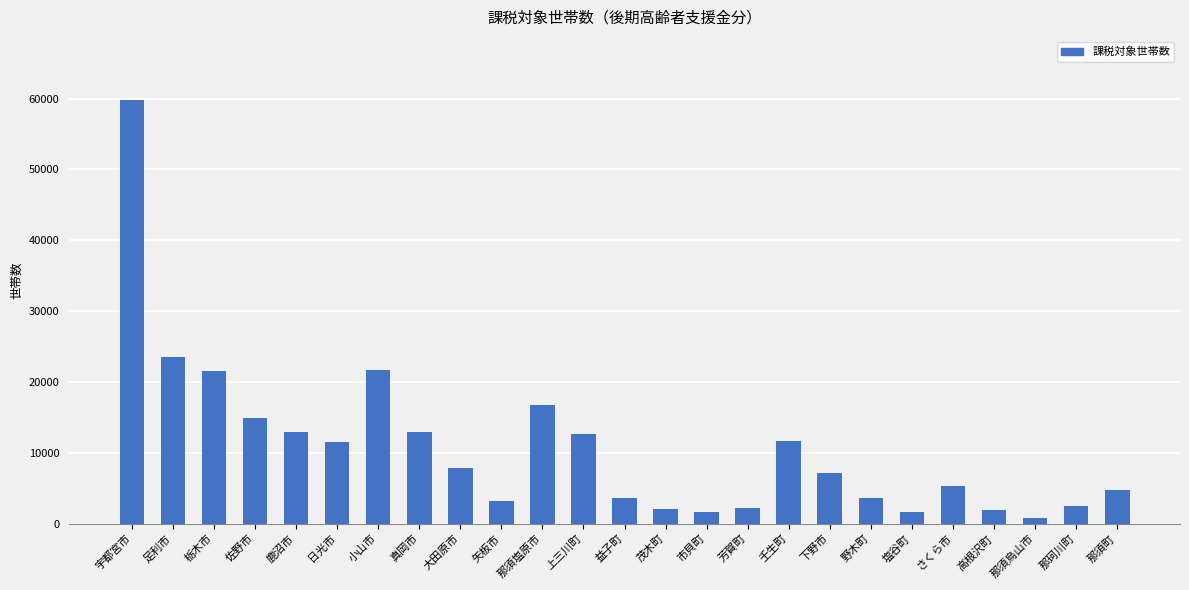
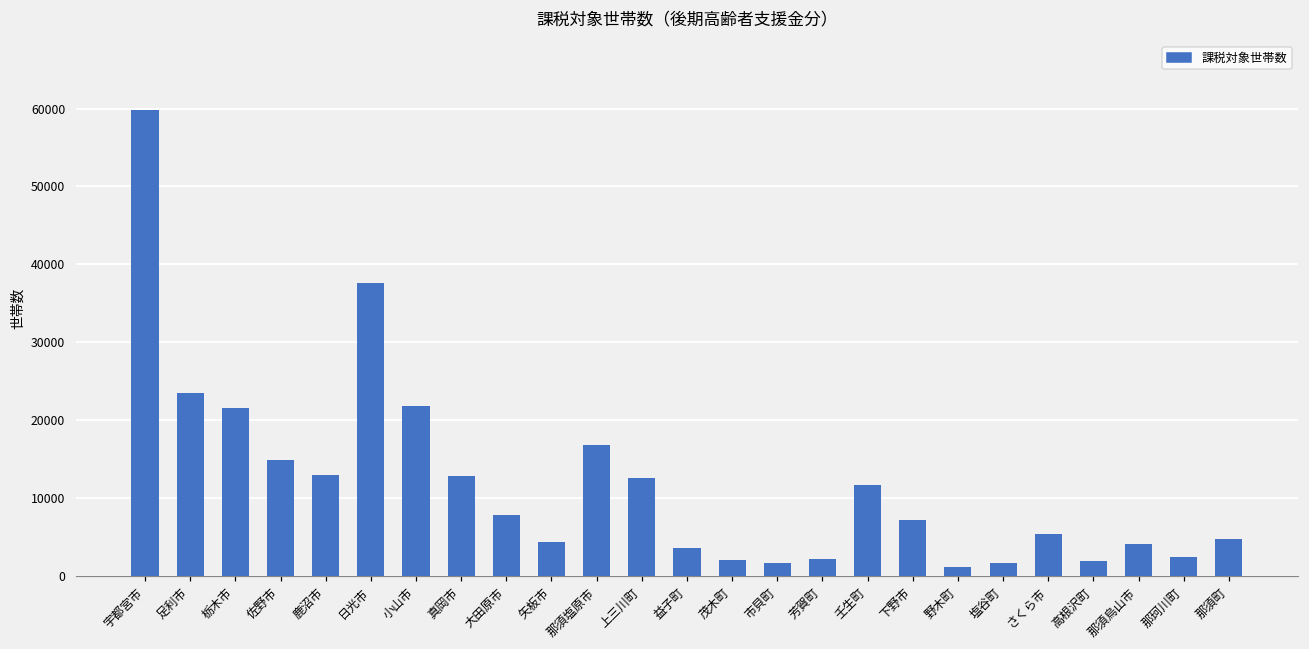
日光市: 12000 -> 38000
矢板市: 3000 -> 4000
野木町: 4000 -> 1000
那須烏山市: 1000 -> 4000
